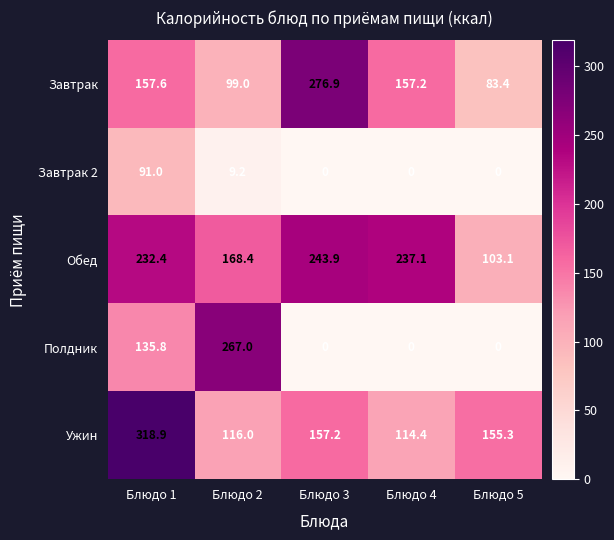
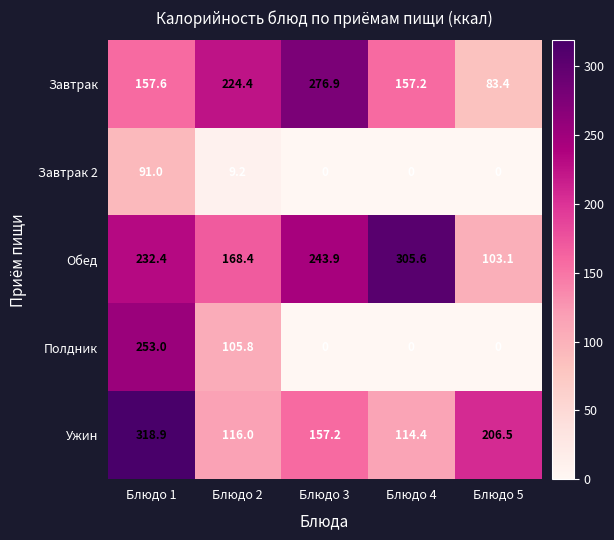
Завтрак, Блюдо 2: 99.0 -> 224.4
Обед, Блюдо 4: 237.1 -> 305.6
Полдник, Блюдо 1: 135.8 -> 253.0
Полдник, Блюдо 2: 267.0 -> 105.8
Ужин, Блюдо 5: 155.3 -> 206.5
